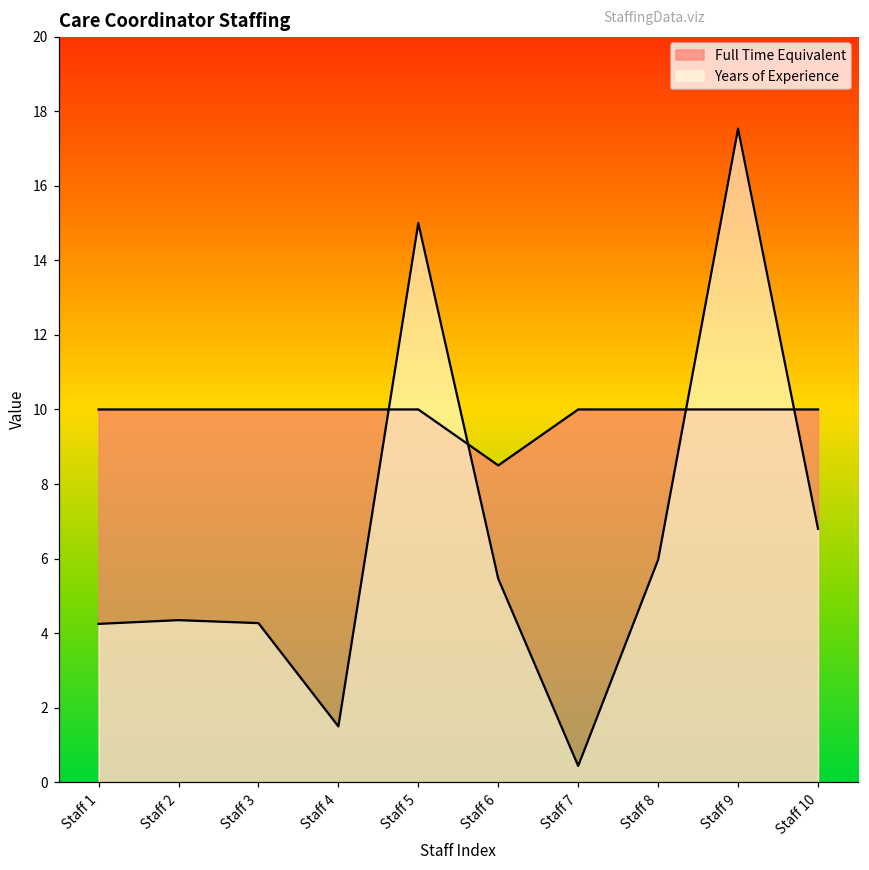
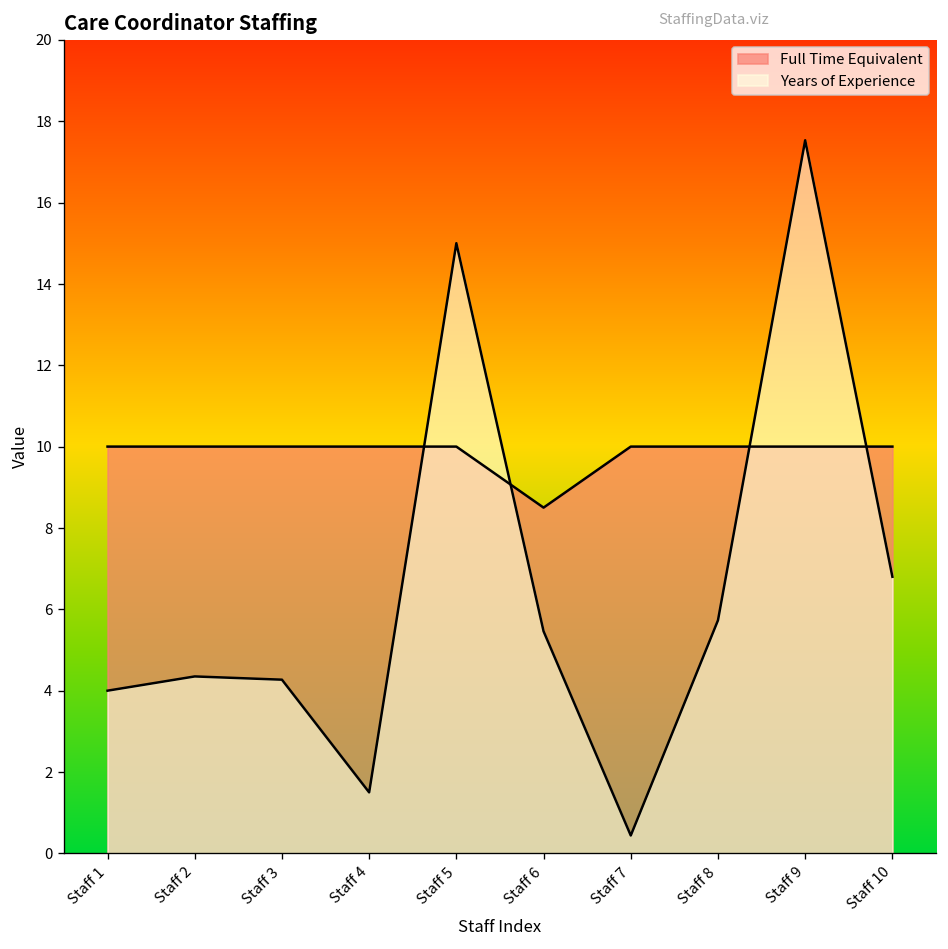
Years of Experience, Staff 1: 4.3 -> 4.0
Years of Experience, Staff 8: 6.0 -> 5.7
